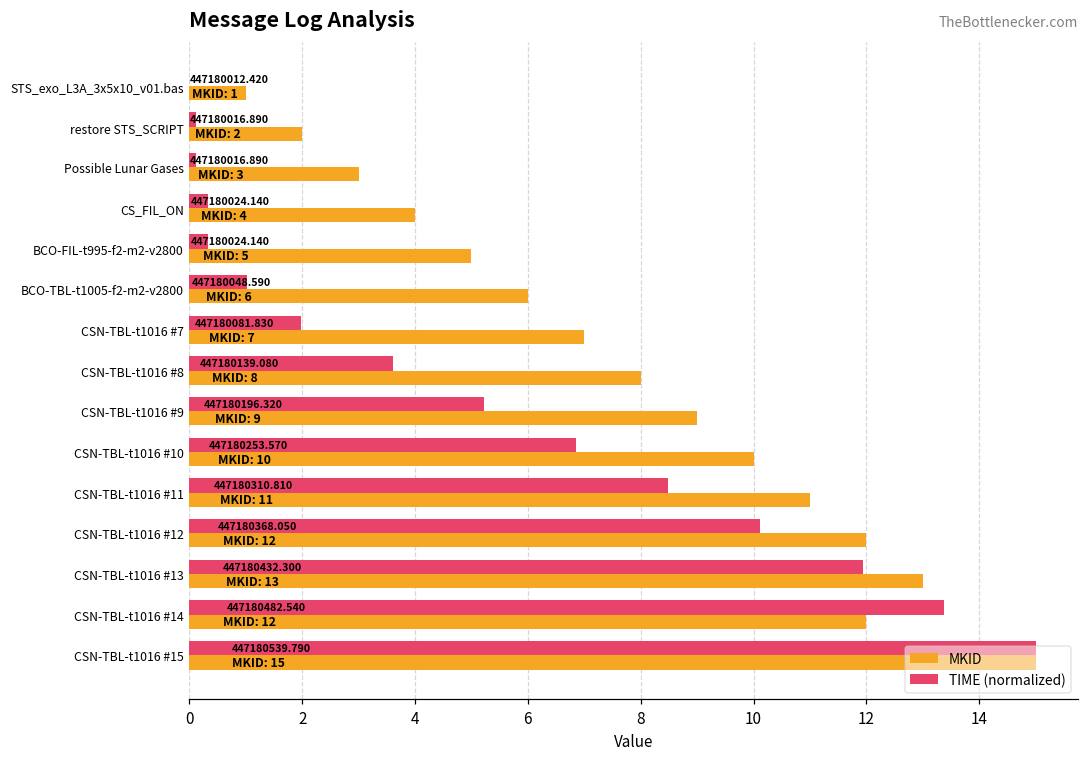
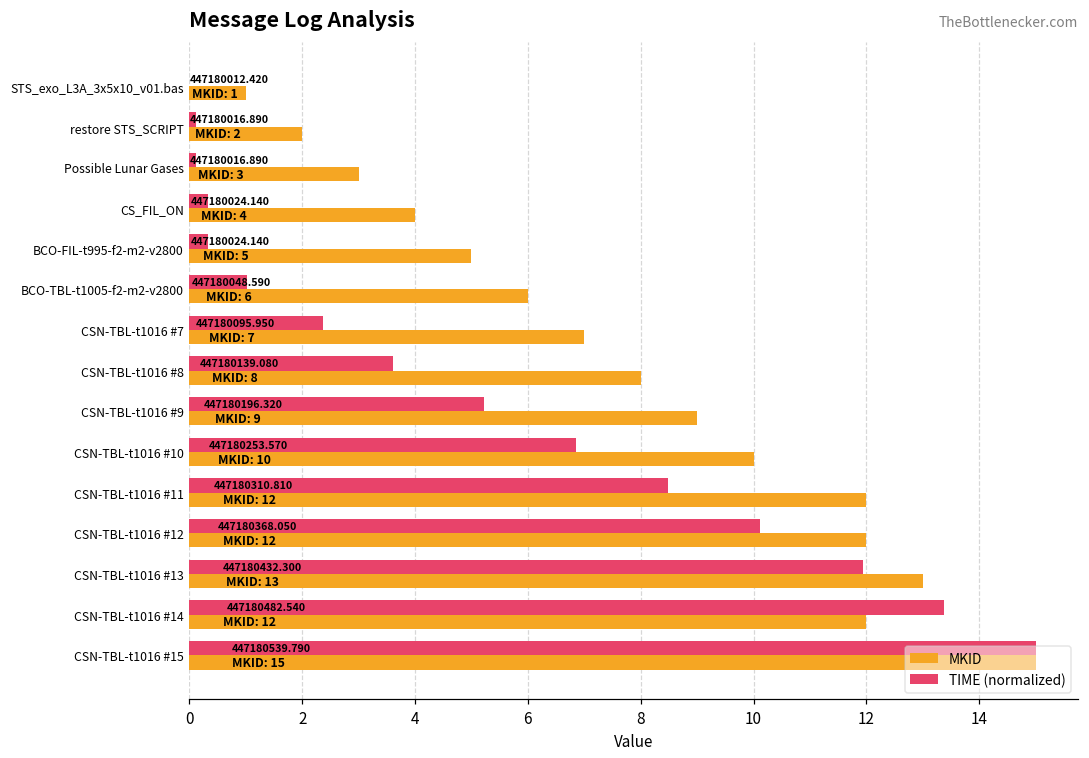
TIME (normalized), CSN-TBL-t1016 #7: 447180081.830 -> 447180095.950
MKID, CSN-TBL-t1016 #11: 11 -> 12
